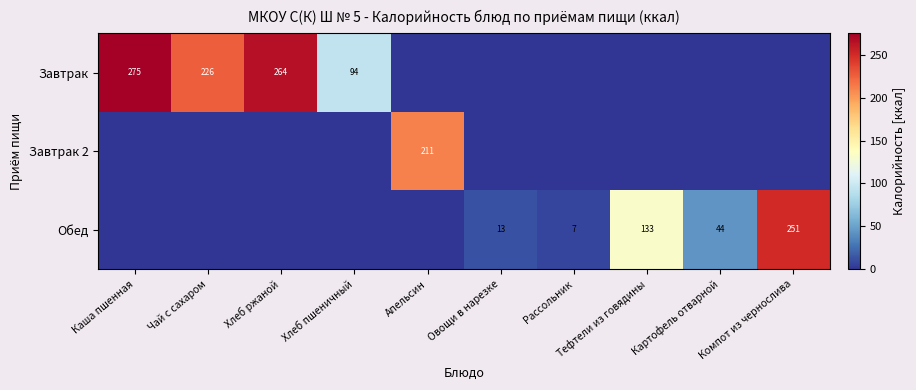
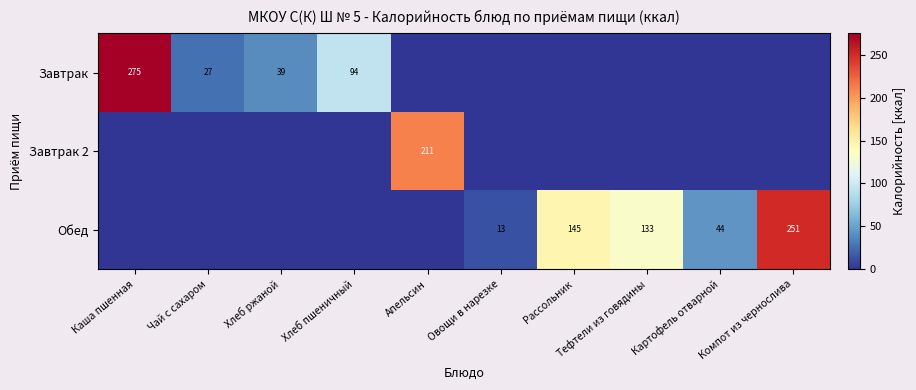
Завтрак, Чай с сахаром: 226 -> 27
Завтрак, Хлеб ржаной: 264 -> 39
Обед, Рассольник: 7 -> 145
